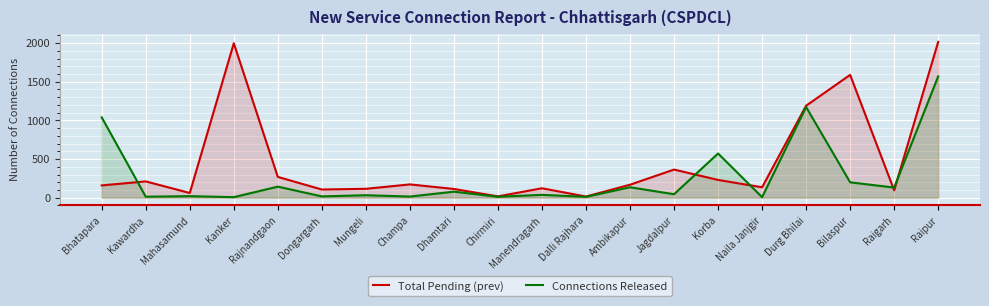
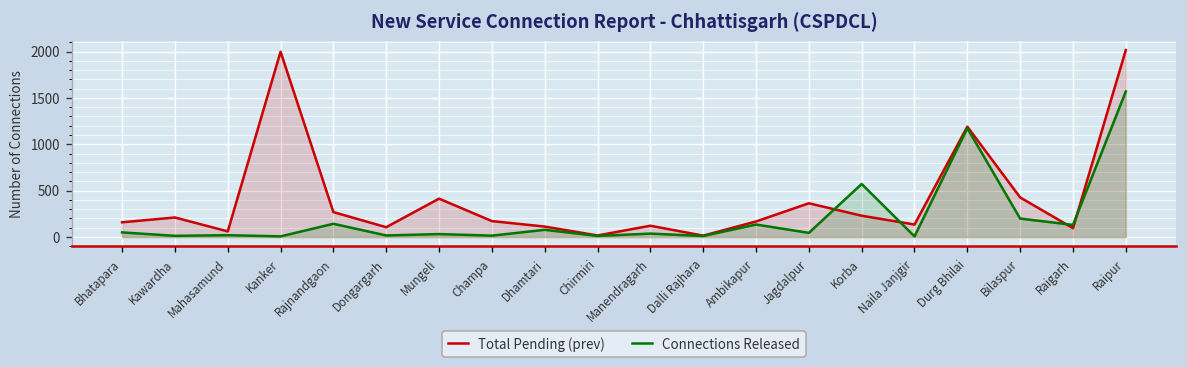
Connections Released, Bhatapara: 1000 -> 100
Total Pending (prev), Mungeli: 100 -> 400
Total Pending (prev), Bilaspur: 1600 -> 400
